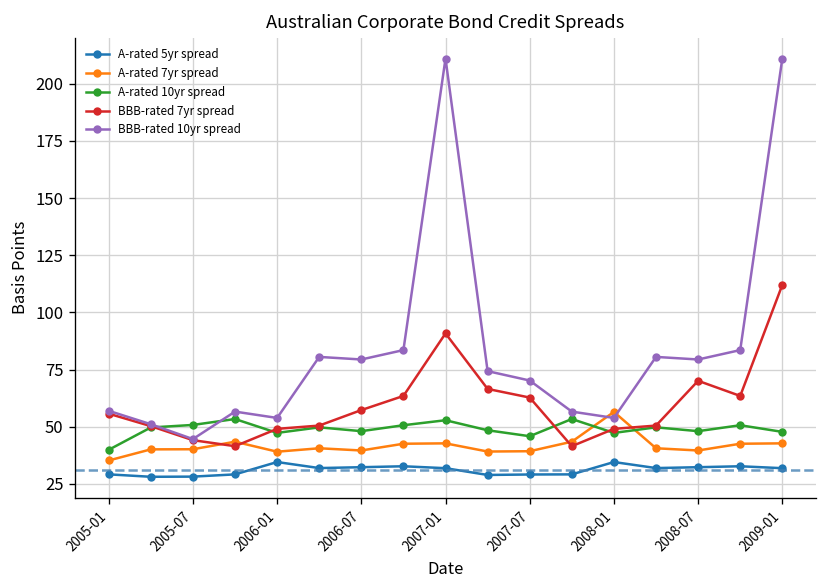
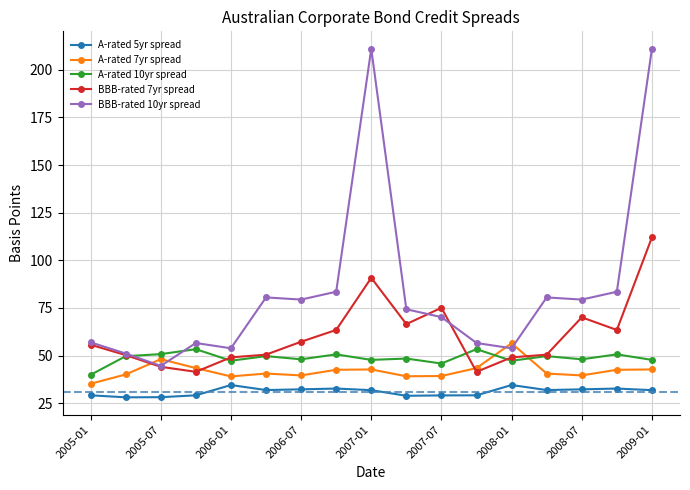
A-rated 7yr spread, 2005-07: 40 -> 48
A-rated 10yr spread, 2007-01: 53 -> 48
BBB-rated 7yr spread, 2007-07: 63 -> 75
